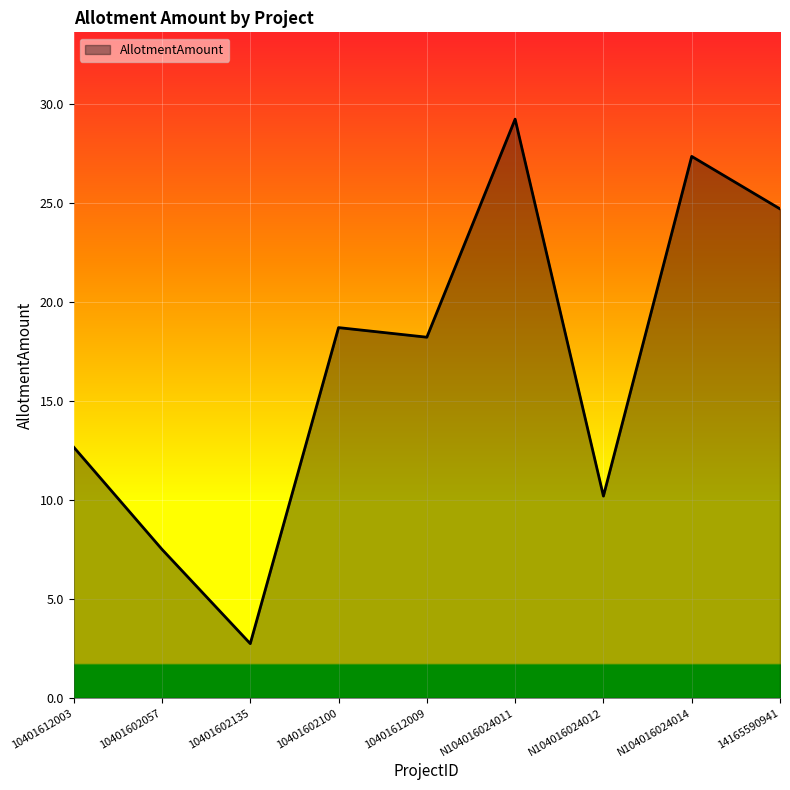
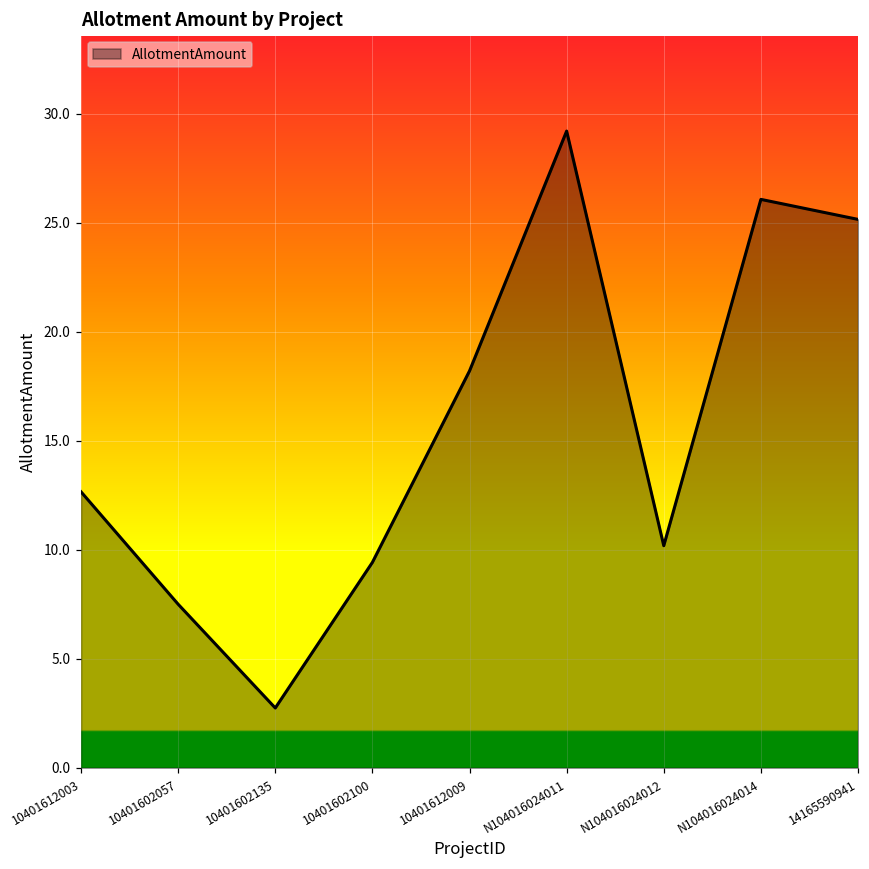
10401602100: 18.7 -> 9.4
N104016024014: 27.3 -> 26.1
14165590941: 24.7 -> 25.2
